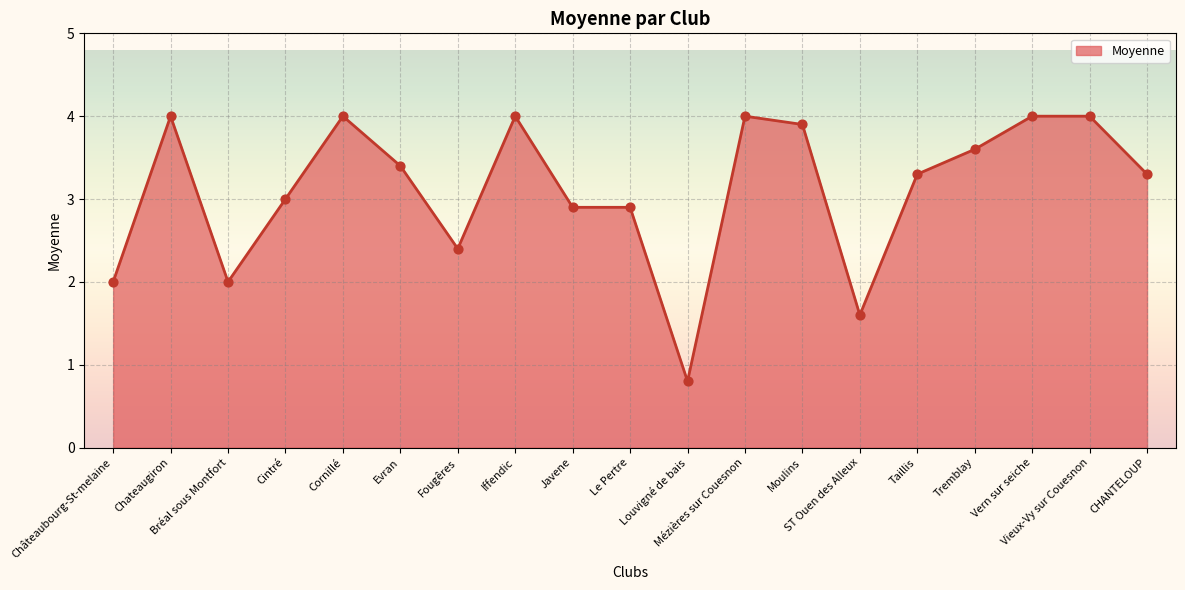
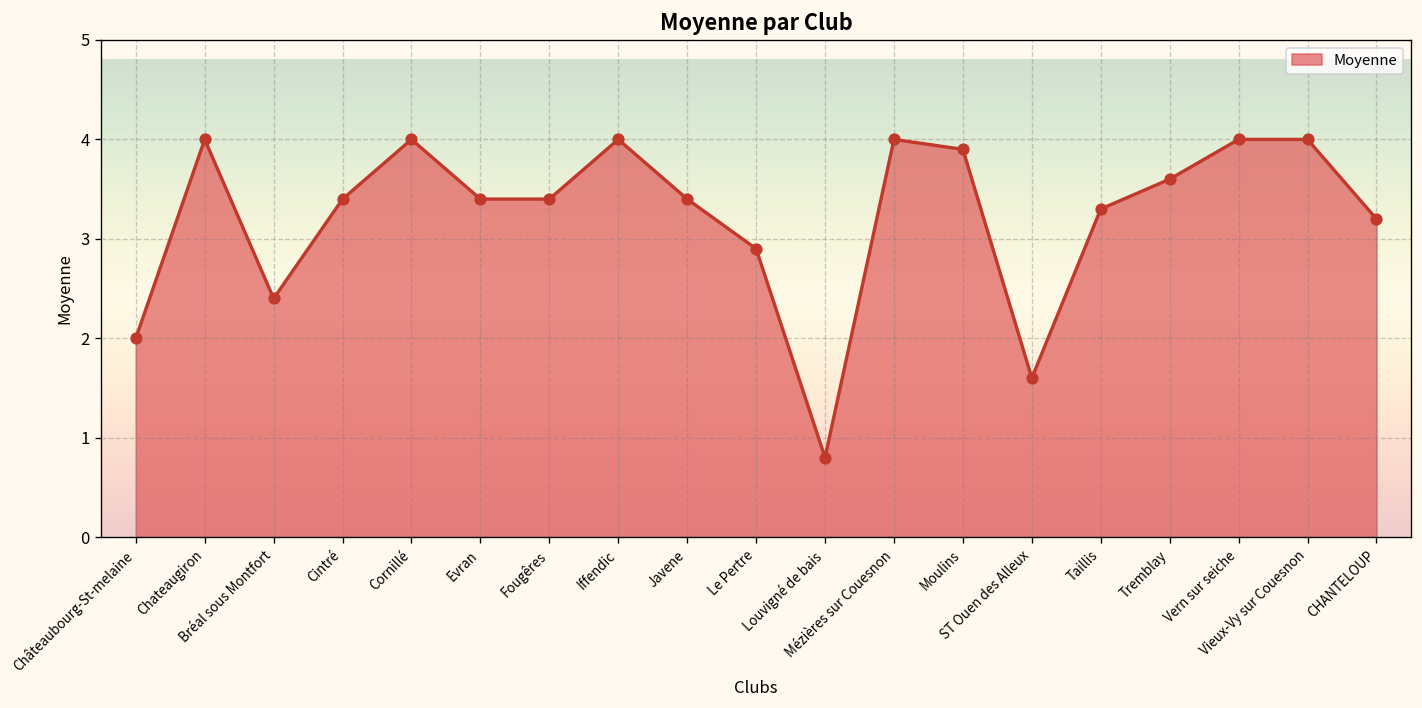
Bréal sous Montfort: 2.0 -> 2.4
Cintré: 3.0 -> 3.4
Fougêres: 2.4 -> 3.4
Javene: 2.9 -> 3.4
CHANTELOUP: 3.3 -> 3.2
